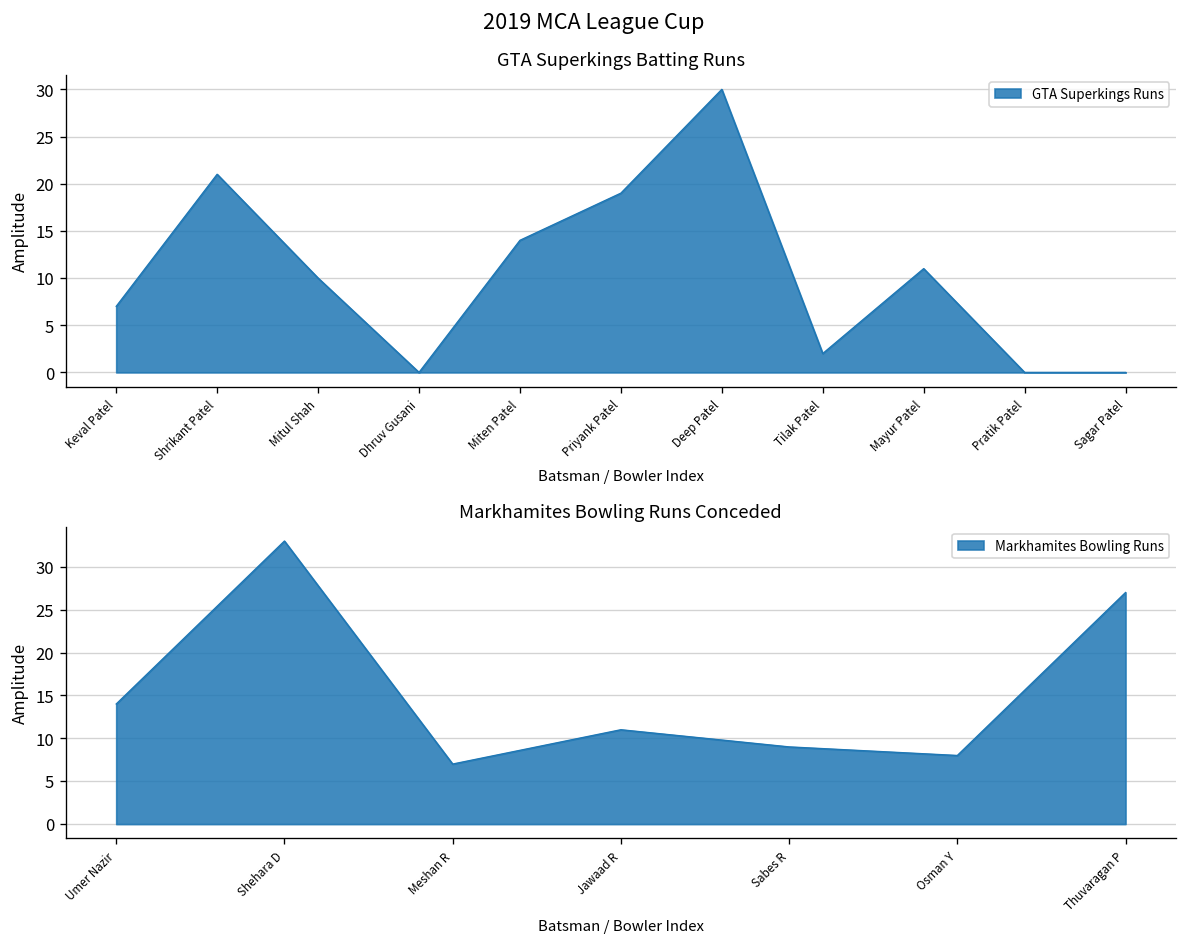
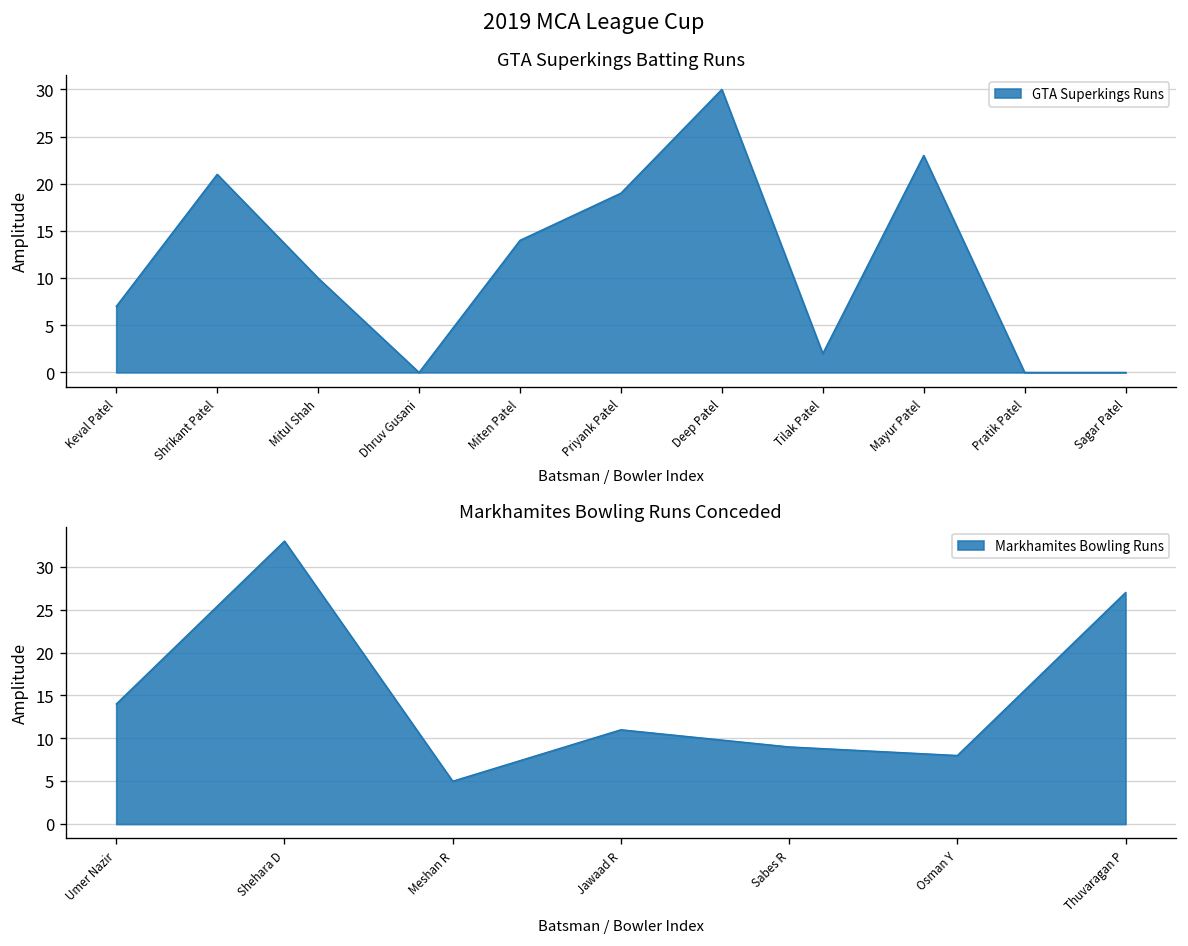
GTA Superkings Batting Runs, Mayur Patel: 11 -> 23
Markhamites Bowling Runs Conceded, Meshan R: 7 -> 5
